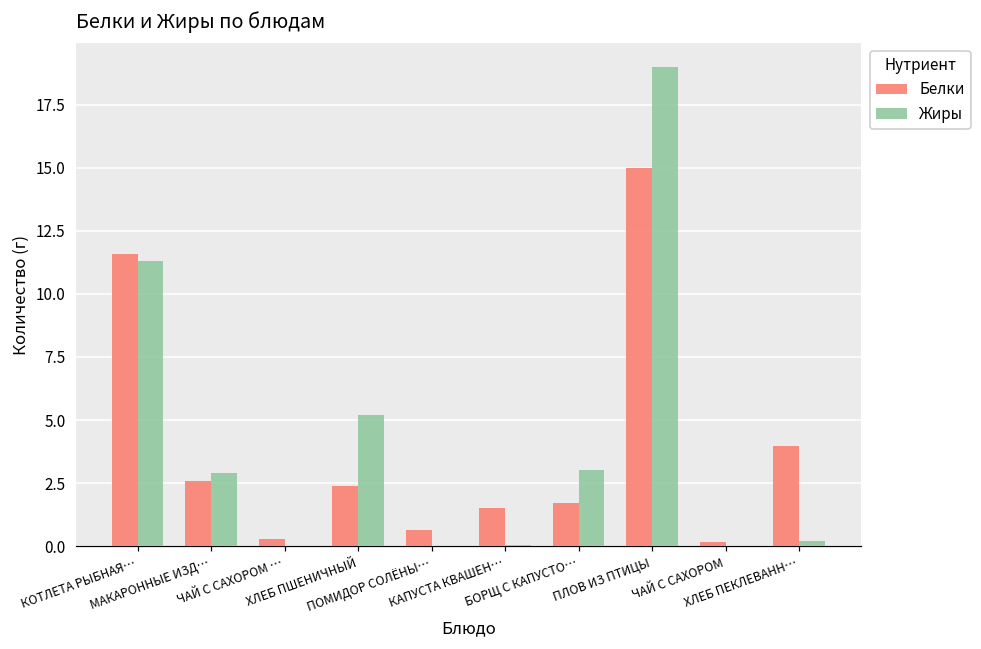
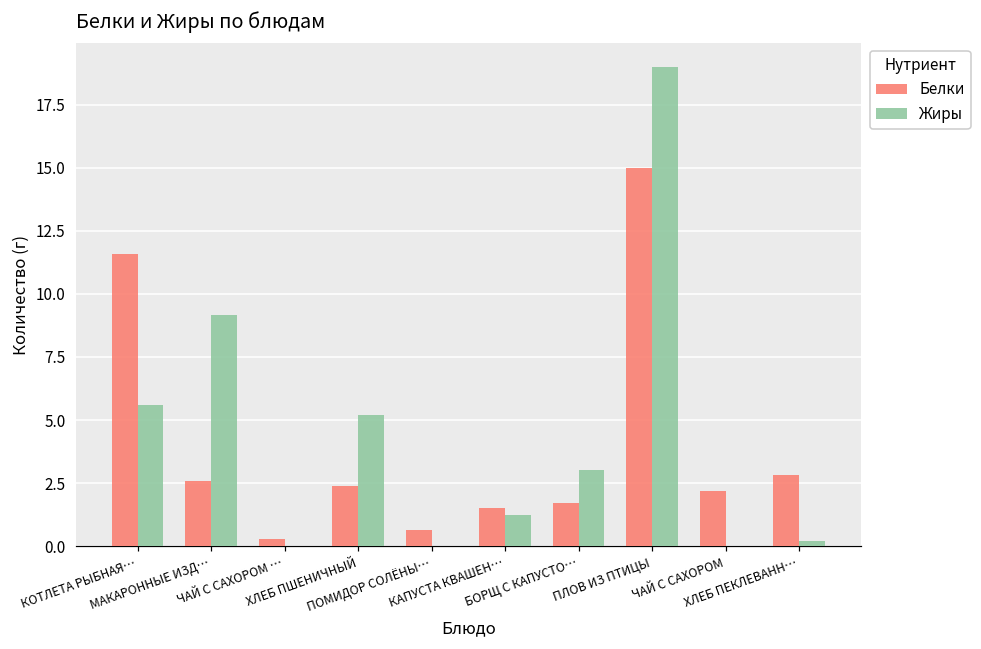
Жиры, КОТЛЕТА РЫБНАЯ…: 11.3 -> 5.6
Жиры, МАКАРОННЫЕ ИЗД…: 2.9 -> 9.2
Жиры, КАПУСТА КВАШЕН…: 0.1 -> 1.2
Белки, ЧАЙ С САХОРОМ: 0.2 -> 2.2
Белки, ХЛЕБ ПЕКЛЕВАНН…: 4.0 -> 2.8
